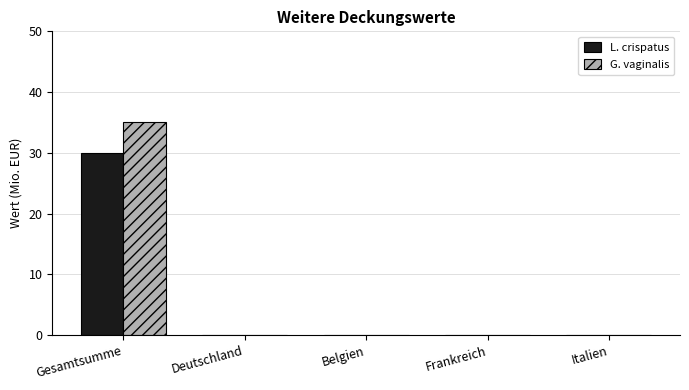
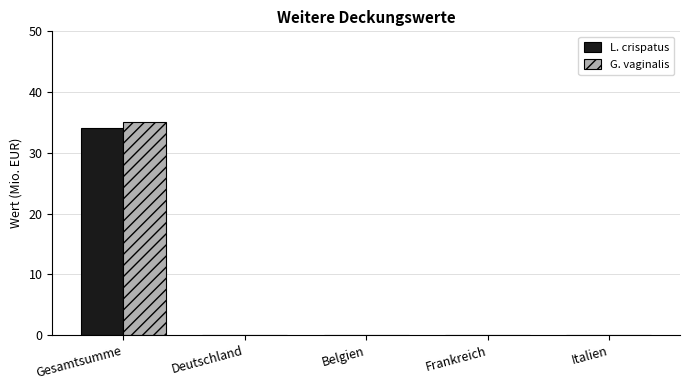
L. crispatus, Gesamtsumme: 30 -> 34
